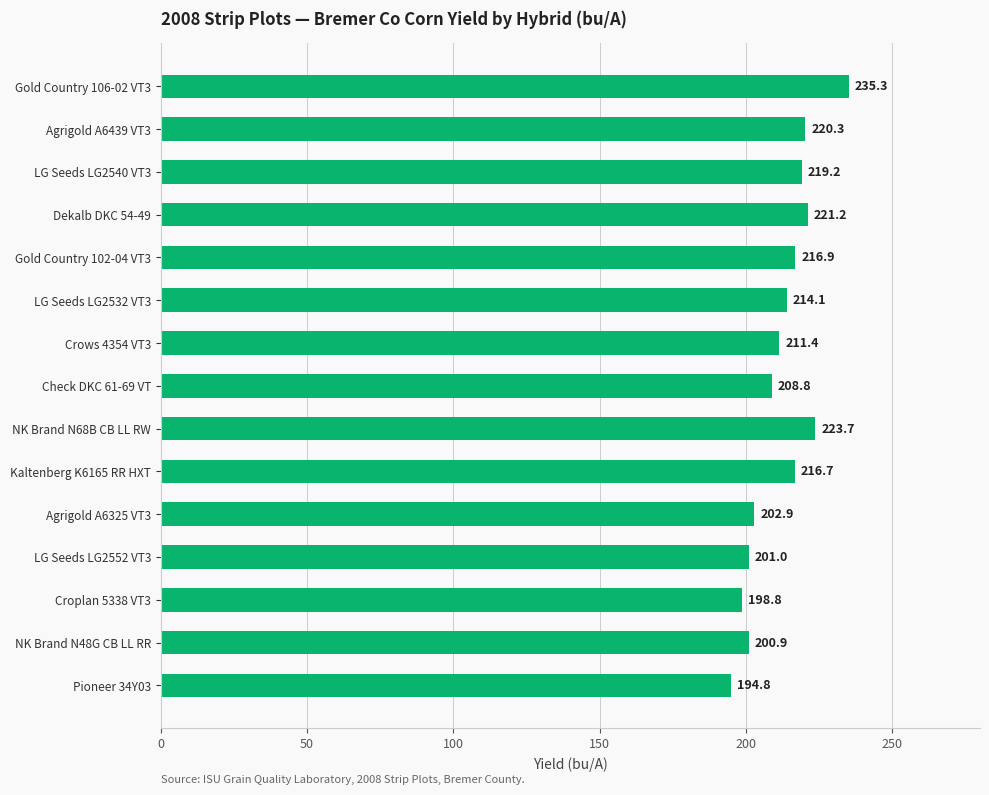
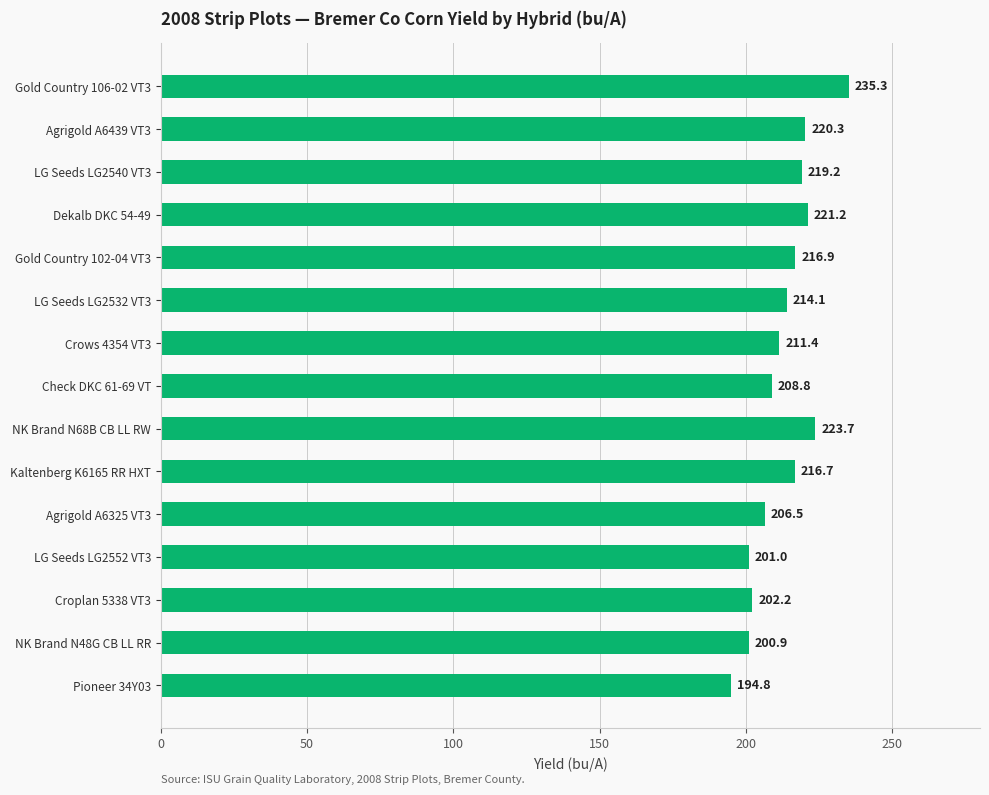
Agrigold A6325 VT3: 202.9 -> 206.5
Croplan 5338 VT3: 198.8 -> 202.2
